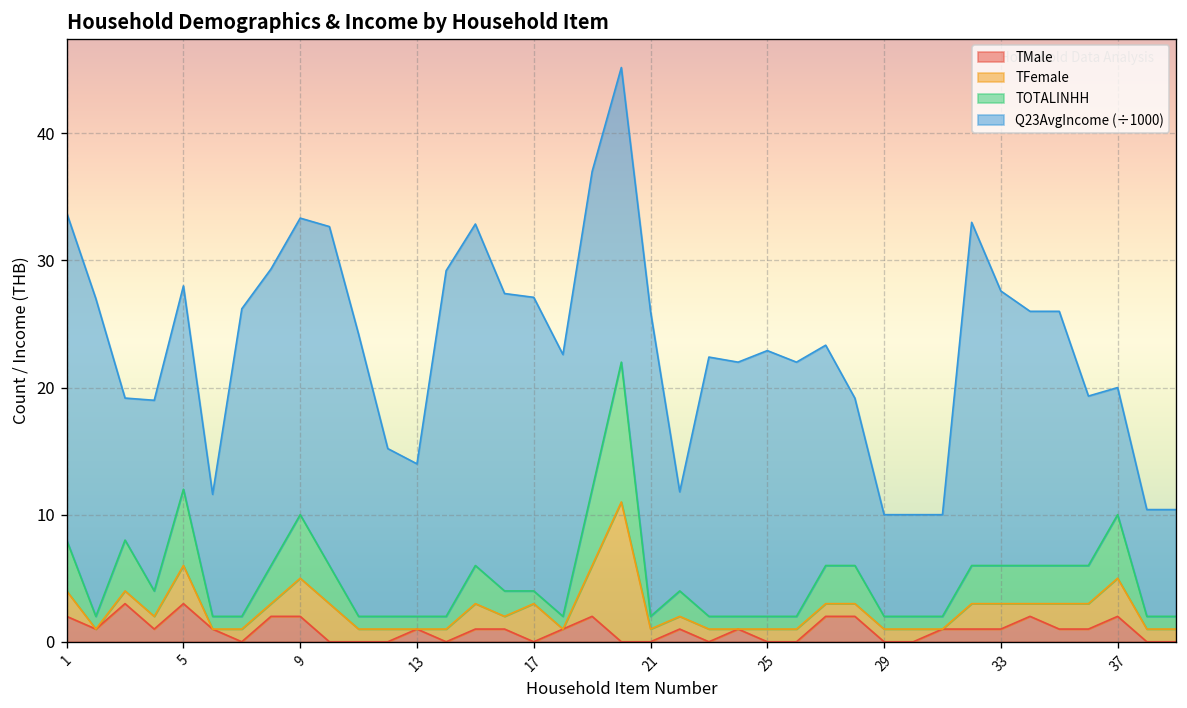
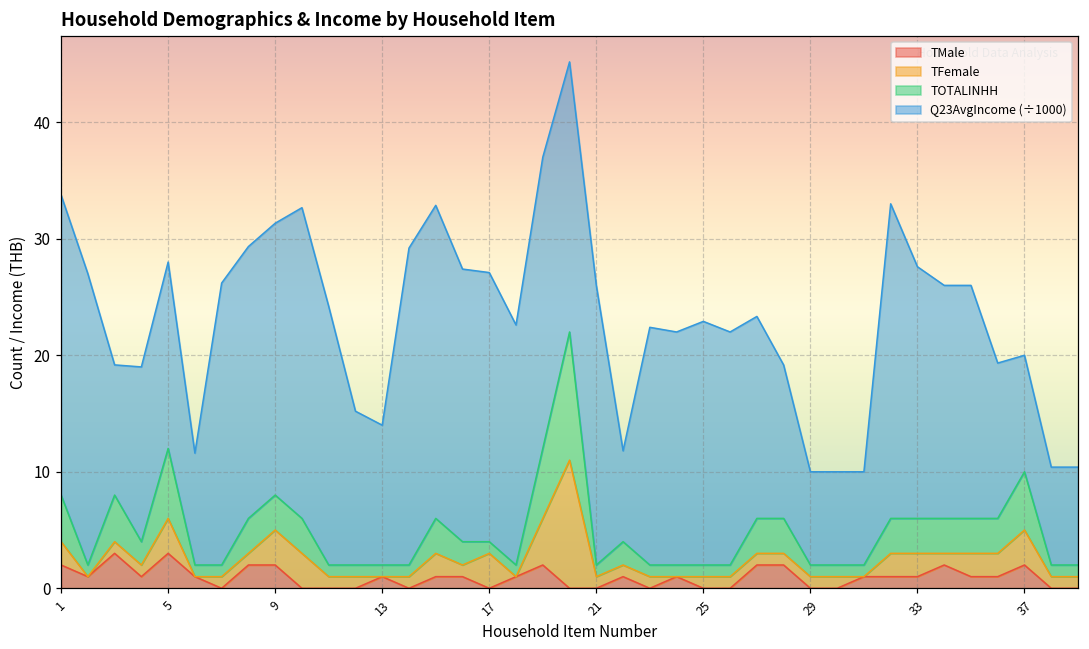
TOTALINHH, 9: 5 -> 3
